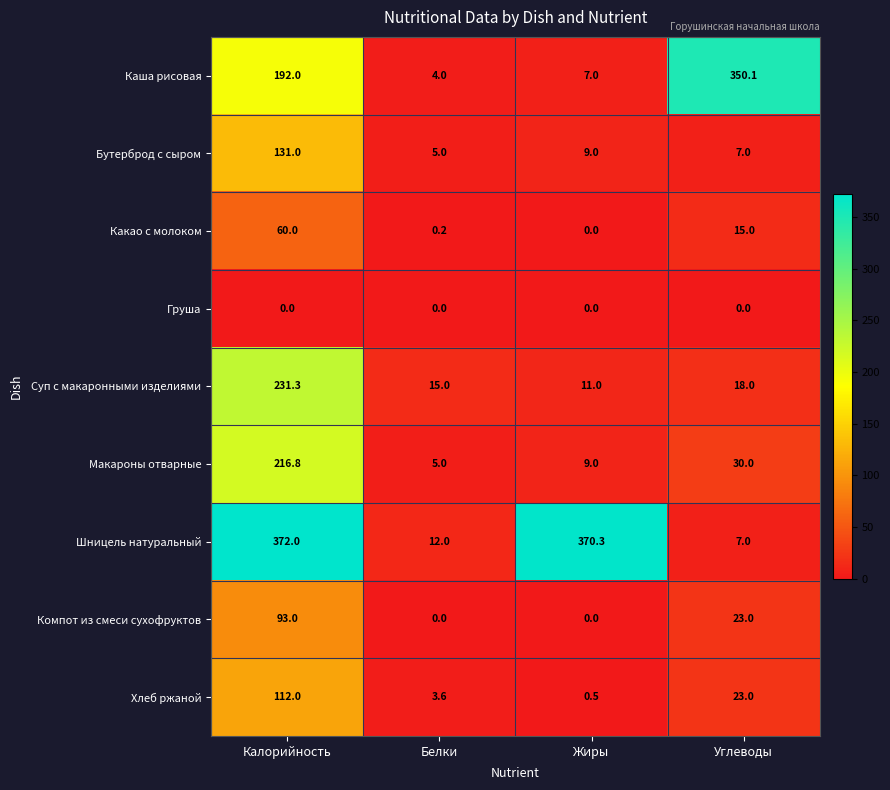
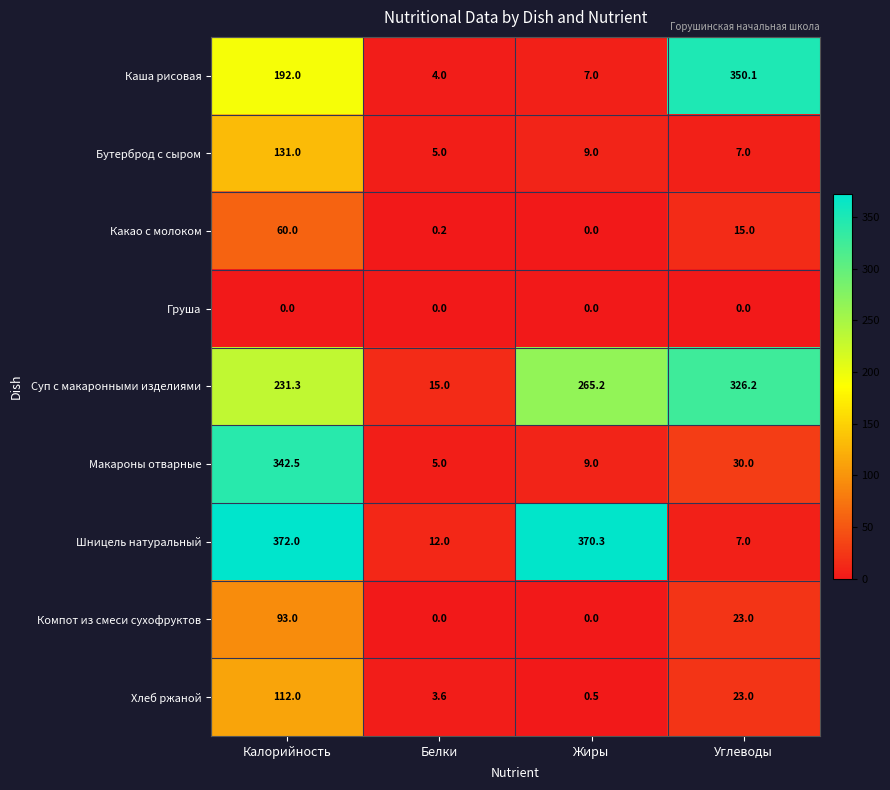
Суп с макаронными изделиями, Жиры: 11.0 -> 265.2
Суп с макаронными изделиями, Углеводы: 18.0 -> 326.2
Макароны отварные, Калорийность: 216.8 -> 342.5
